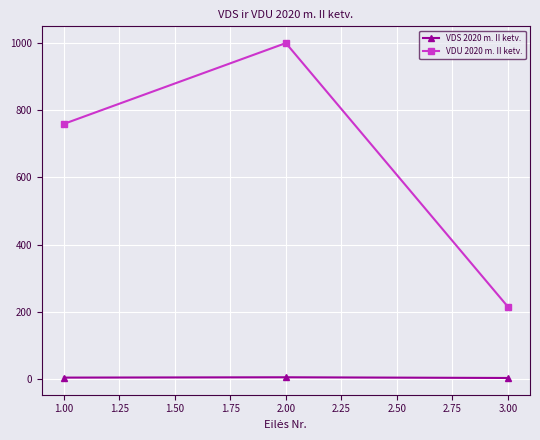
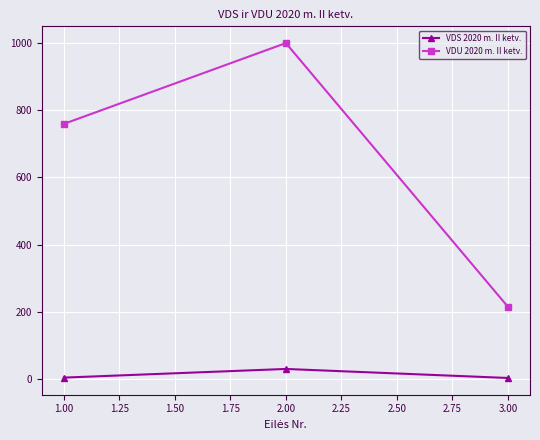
VDS 2020 m. II ketv., 2.00: 10 -> 30
